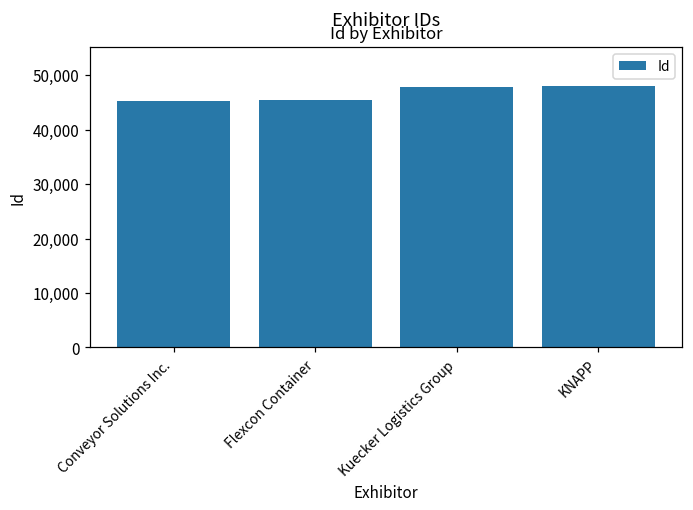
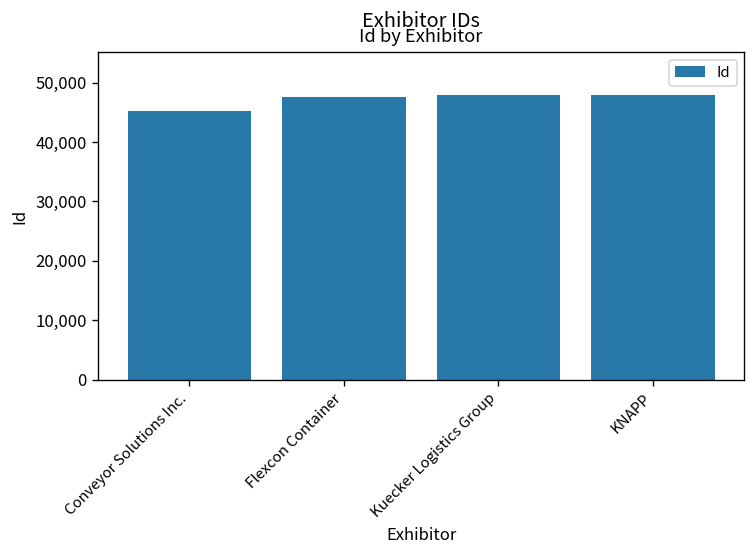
Flexcon Container: 45,000 -> 47,000
